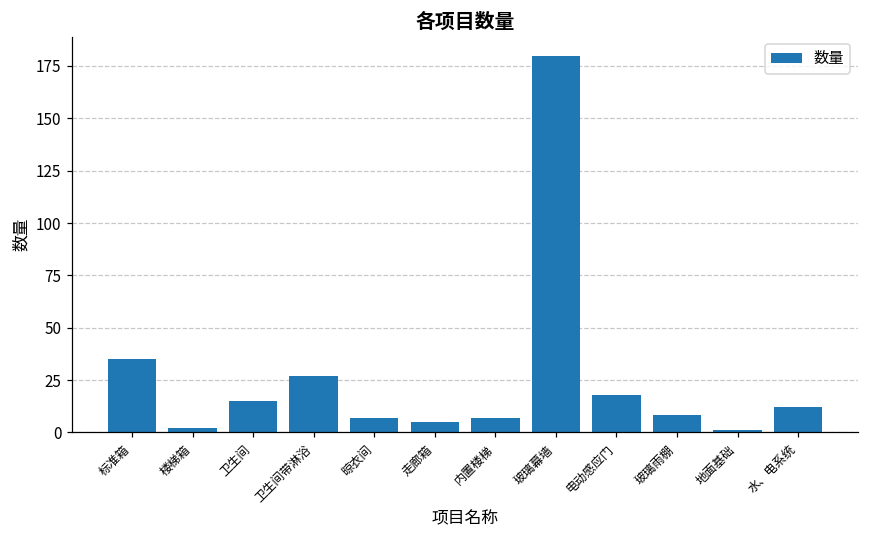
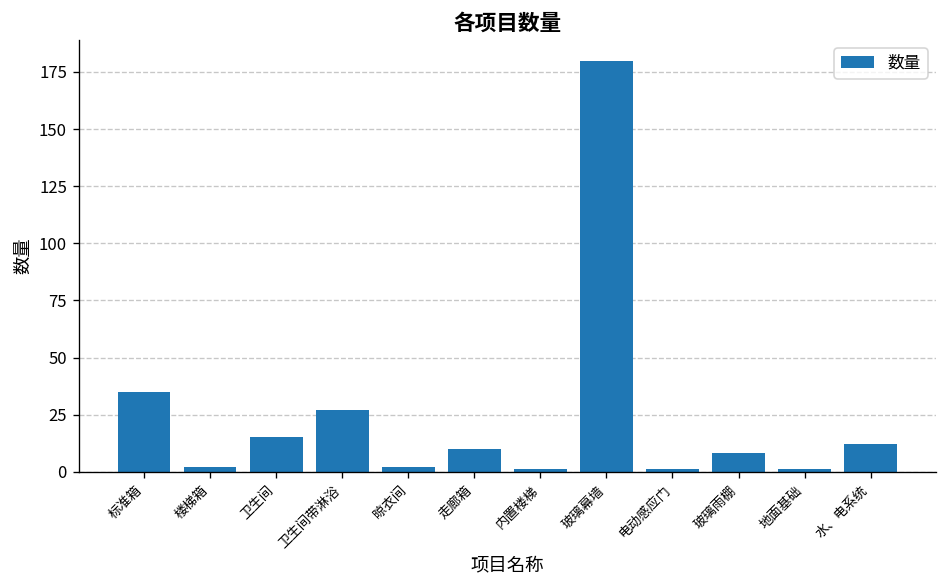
晾衣间: 7 -> 2
走廊箱: 5 -> 10
内置楼梯: 7 -> 1
电动感应门: 18 -> 1
